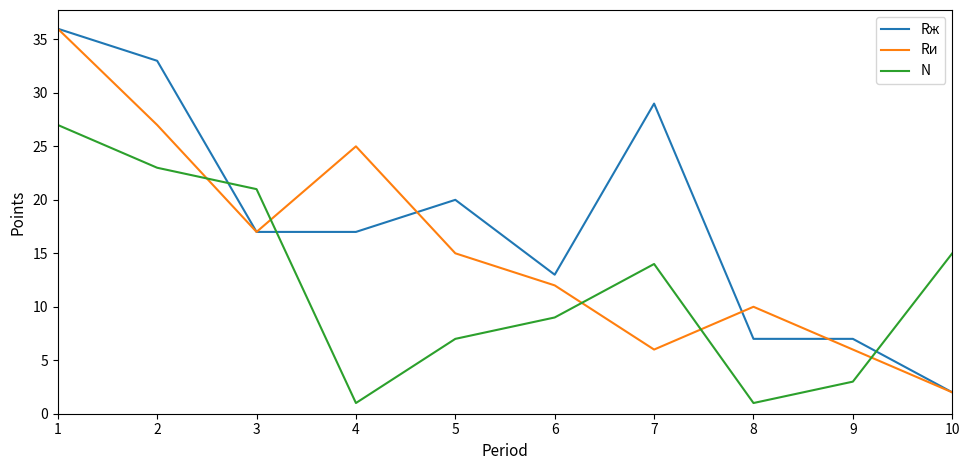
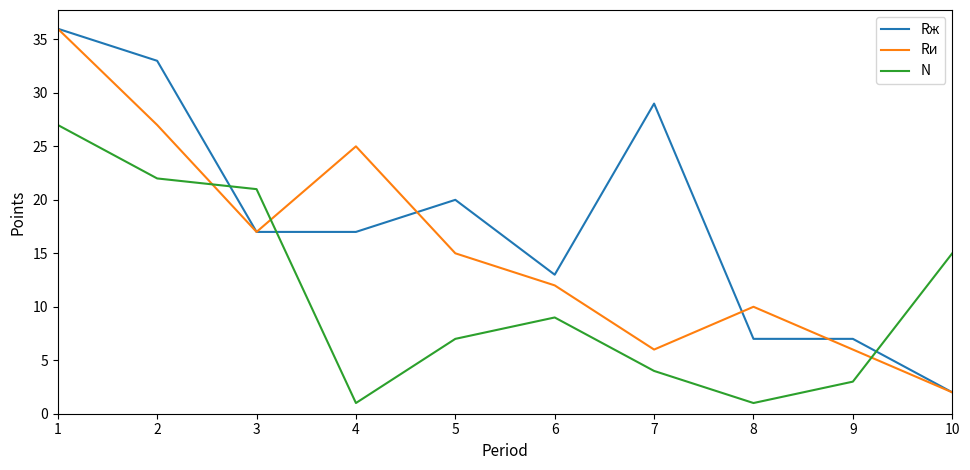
N, 2: 23 -> 22
N, 7: 14 -> 4
